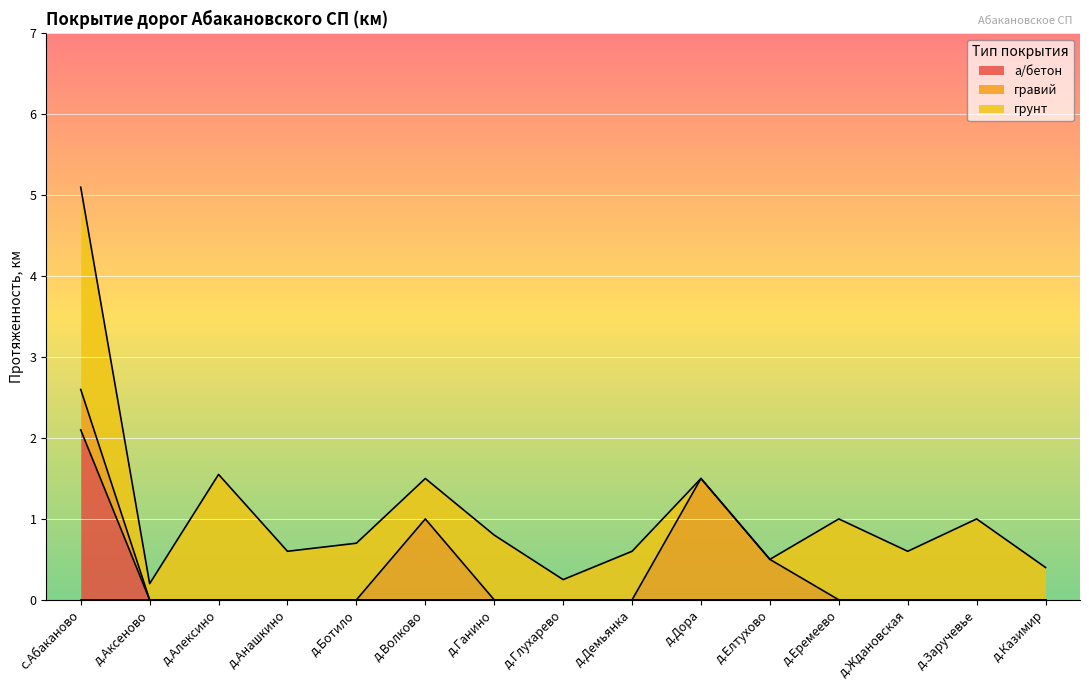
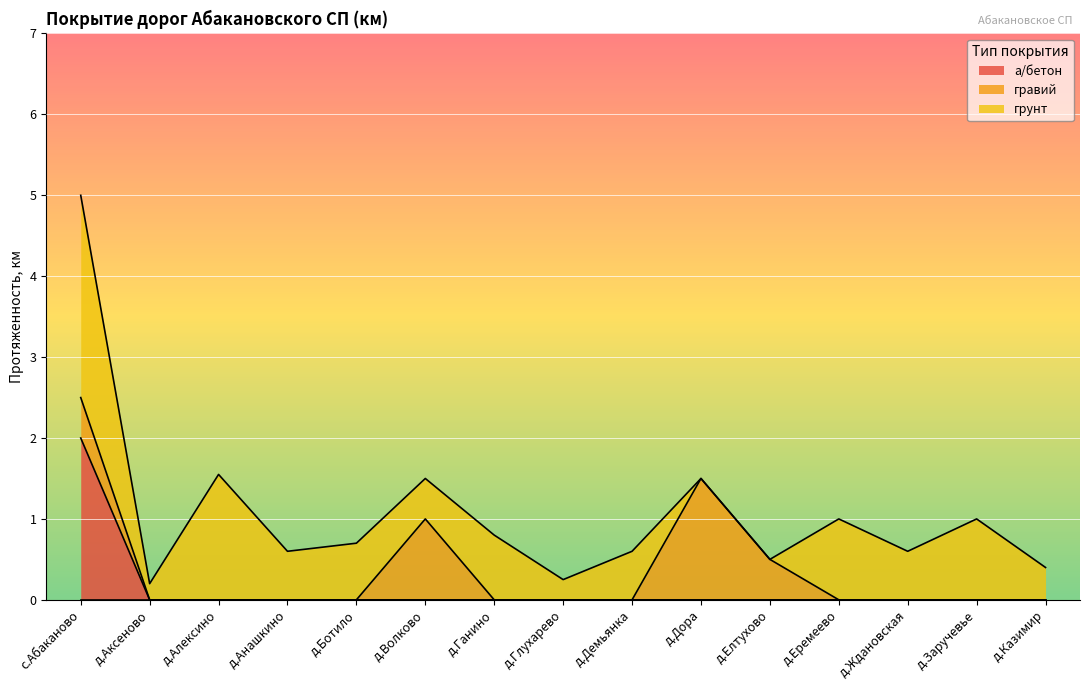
а/бетон, с.Абаканово: 2.1 -> 2.0
